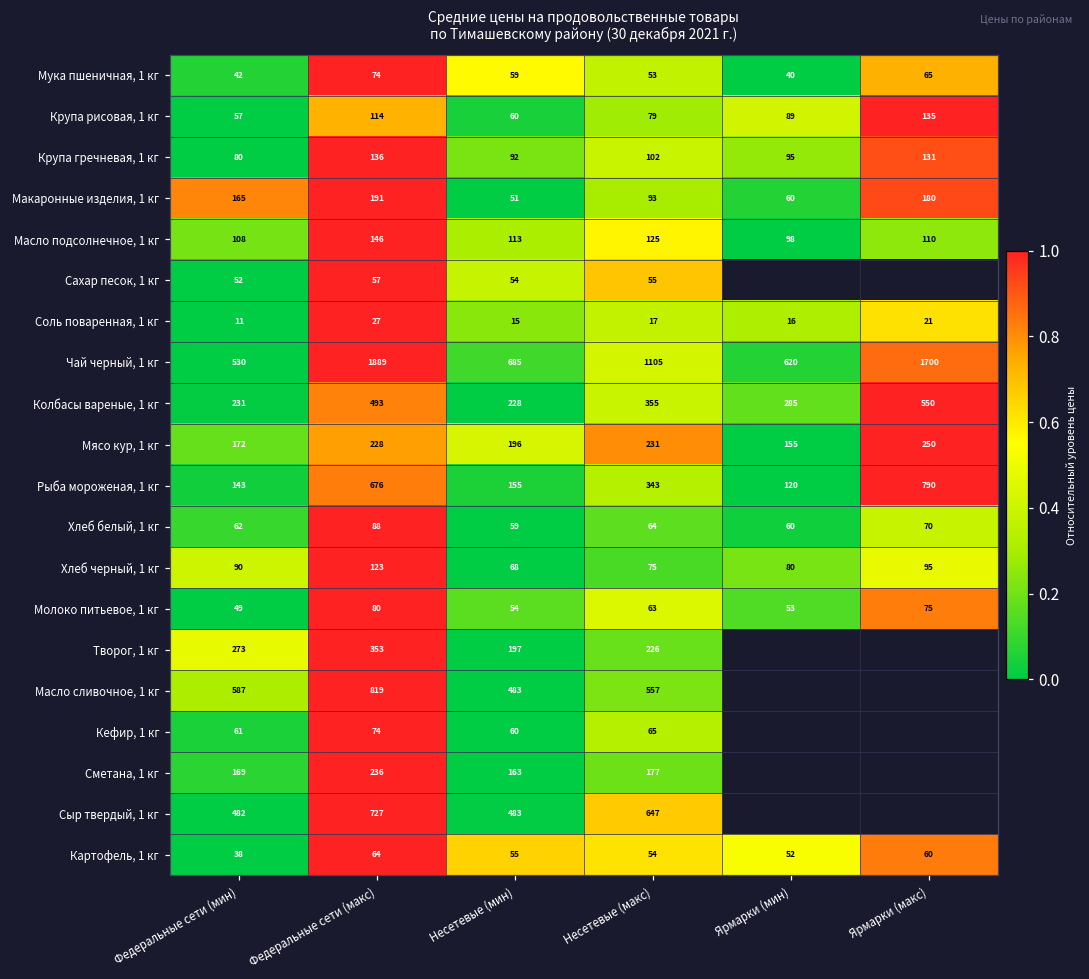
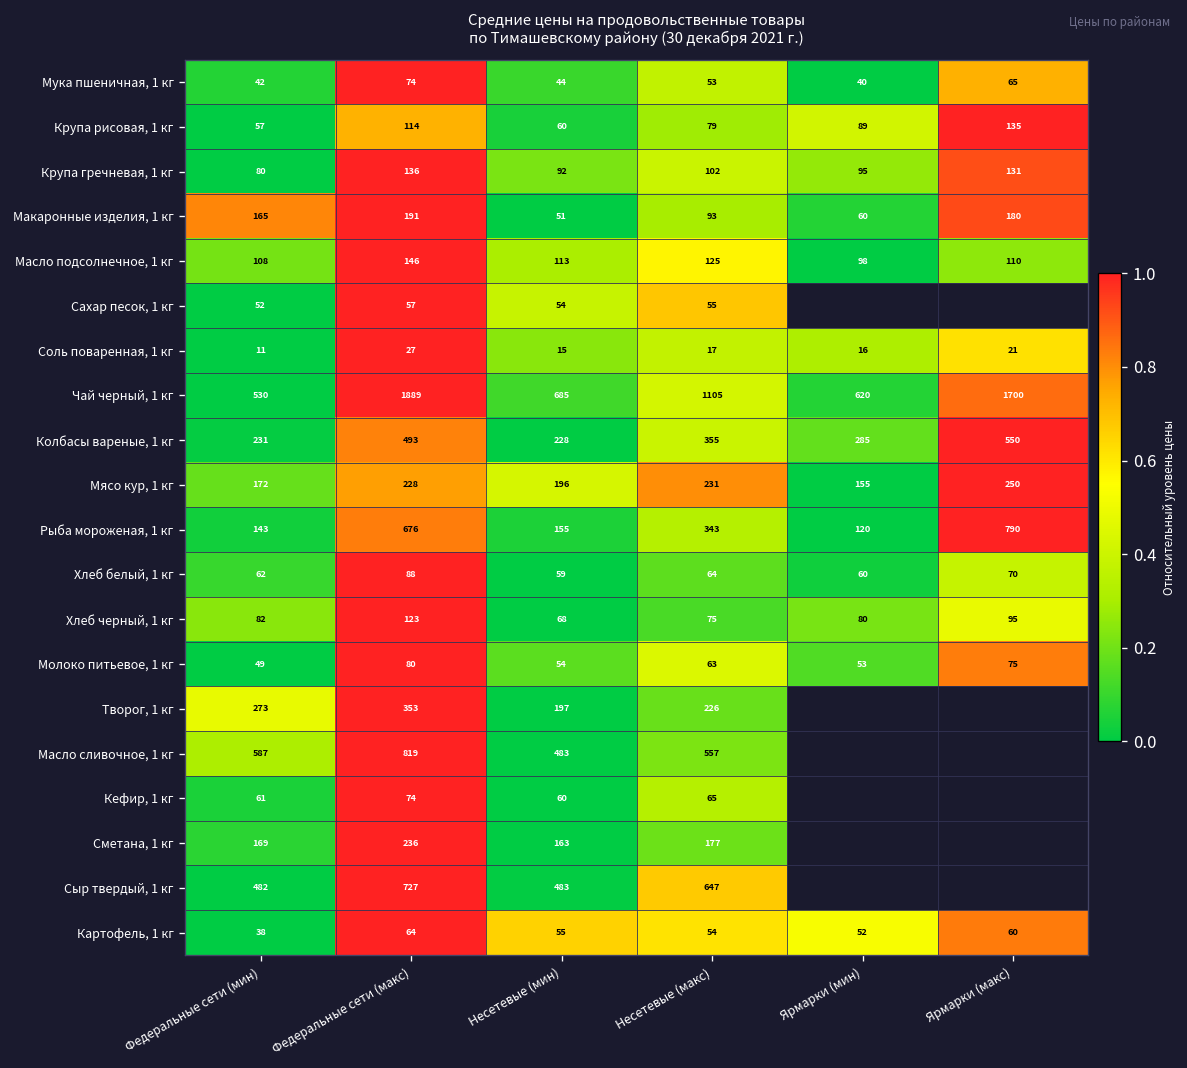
Мука пшеничная, 1 кг, Несетевые (мин): 59 -> 44
Хлеб черный, 1 кг, Федеральные сети (мин): 90 -> 82
